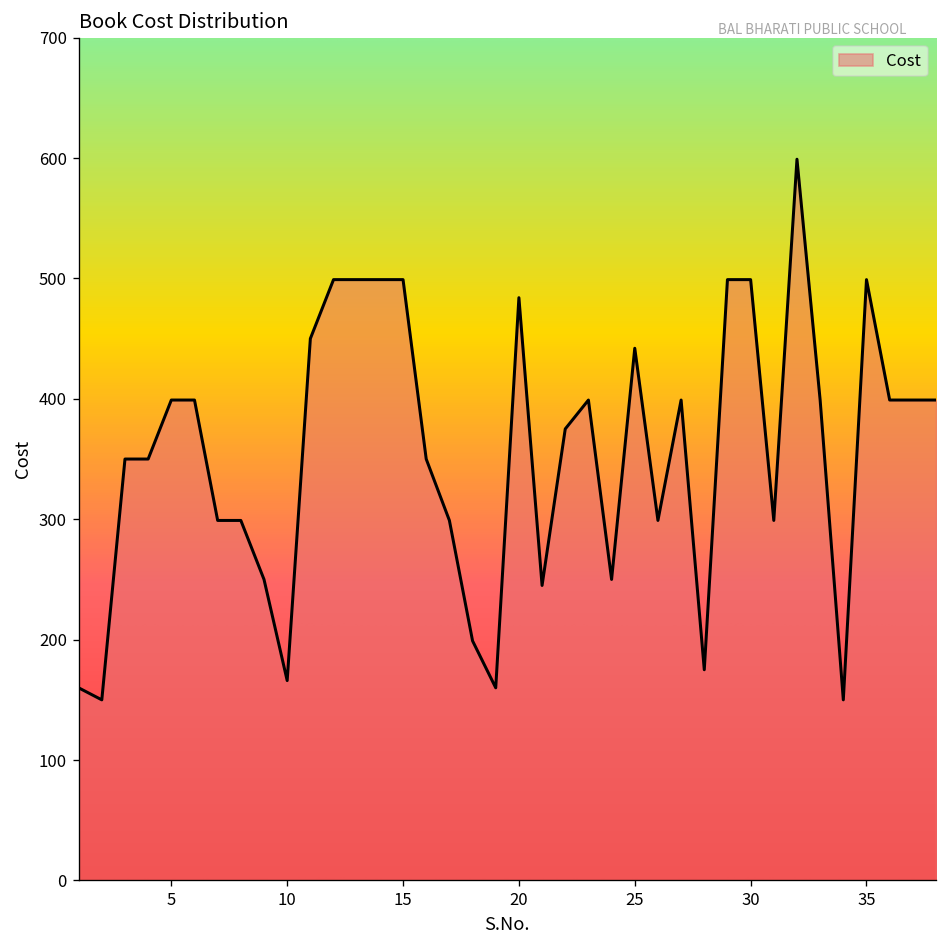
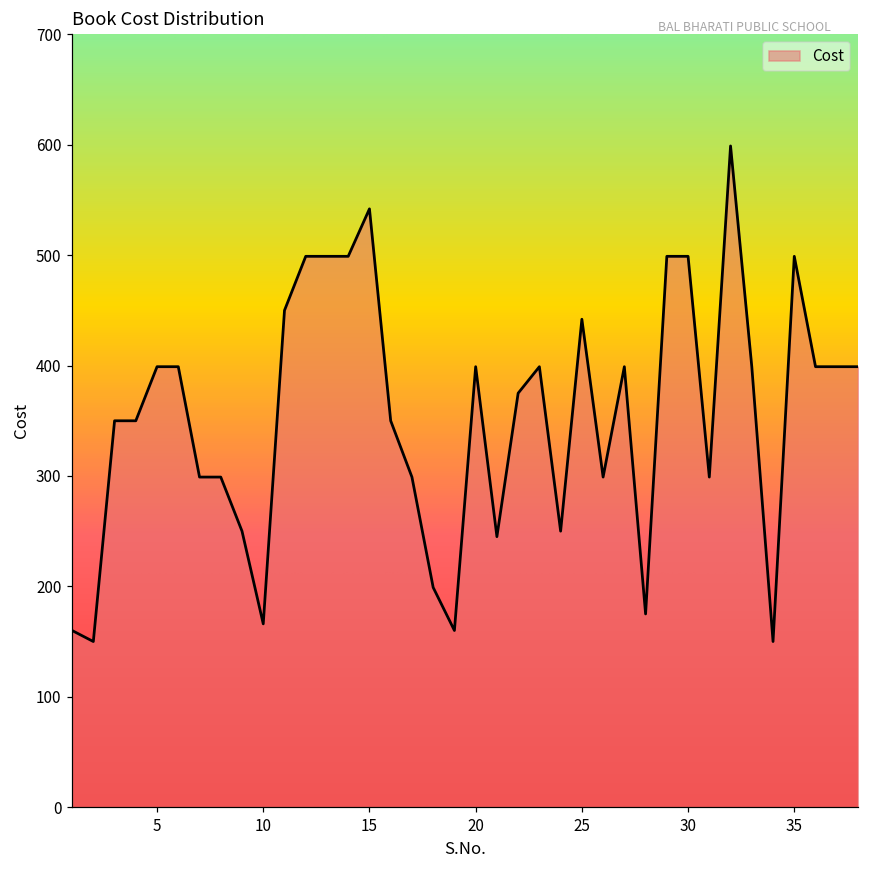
15: 499 -> 542
20: 484 -> 399
